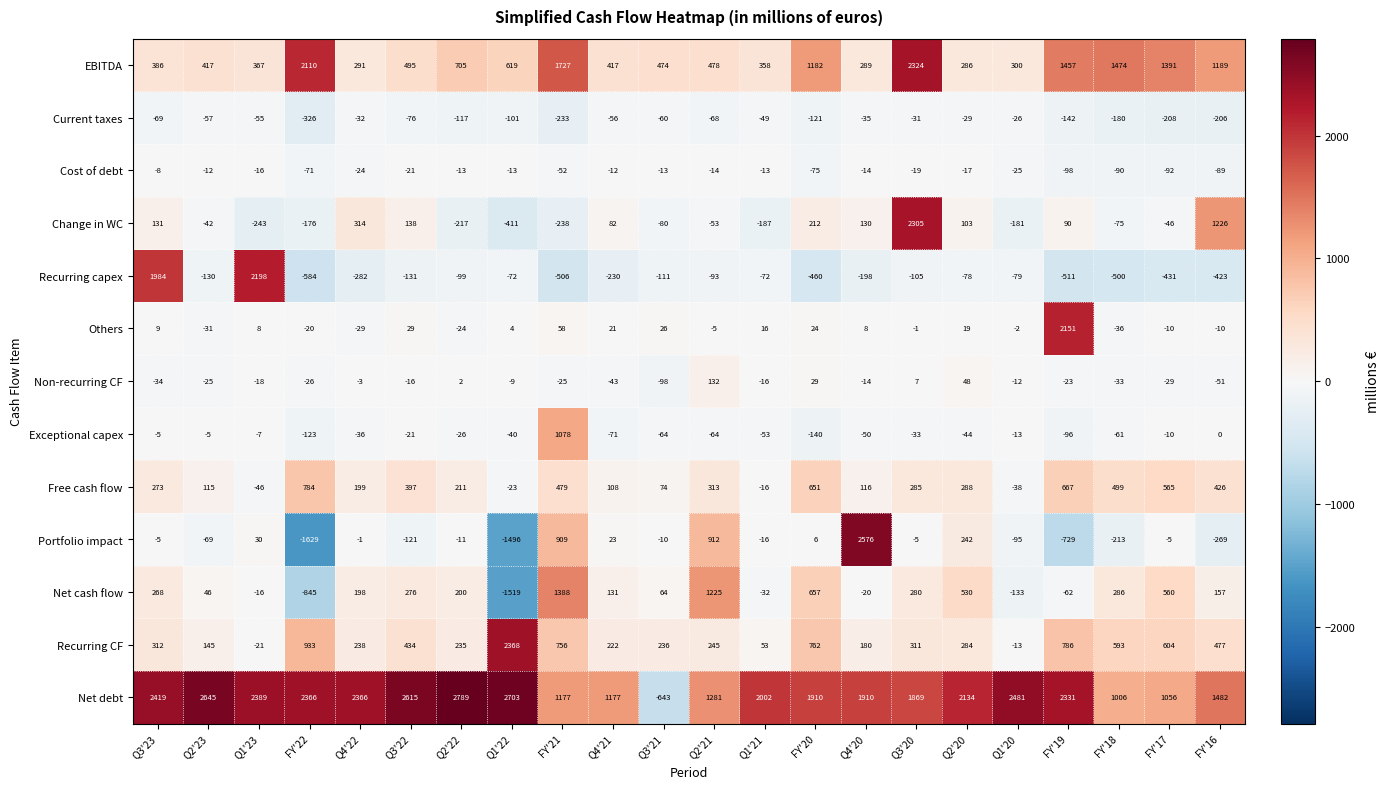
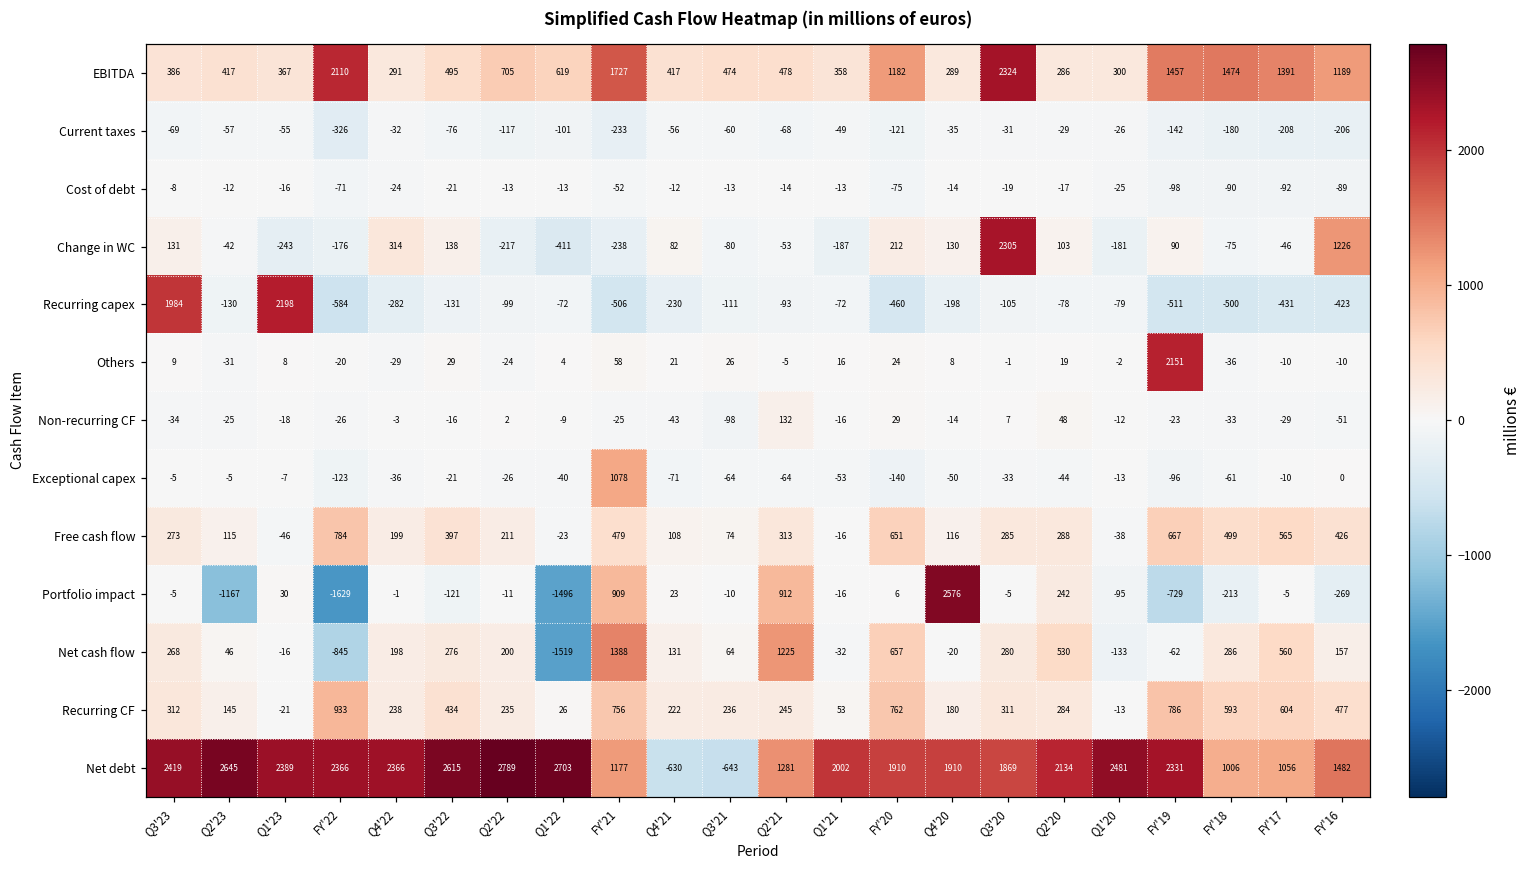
Portfolio impact, Q2'23: -69 -> -1167
Recurring CF, Q1'22: 2368 -> 26
Net debt, Q4'21: 1177 -> -630
